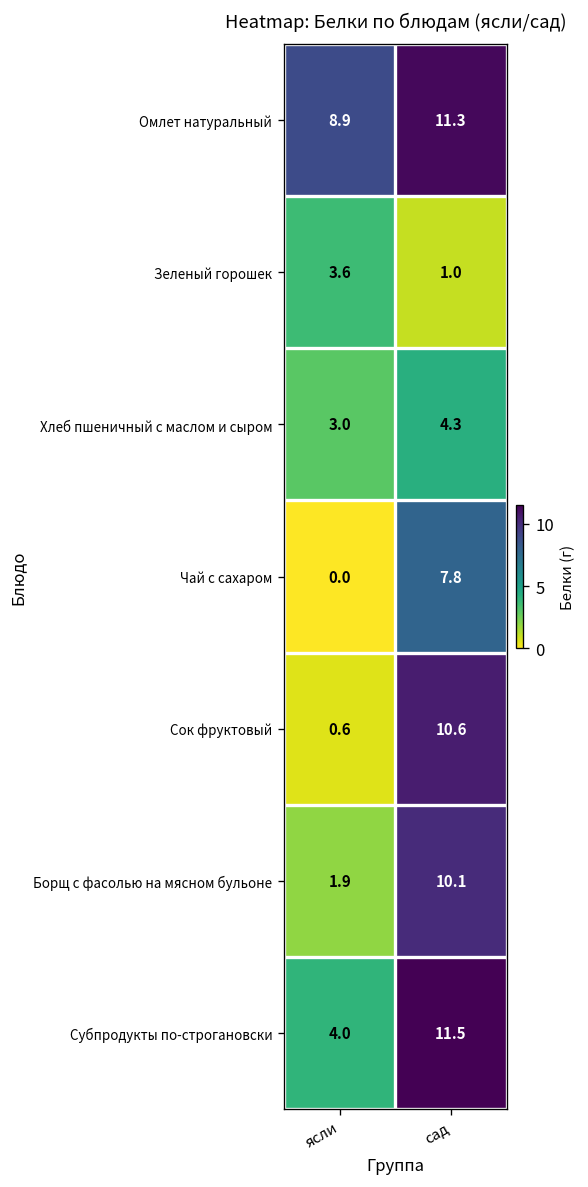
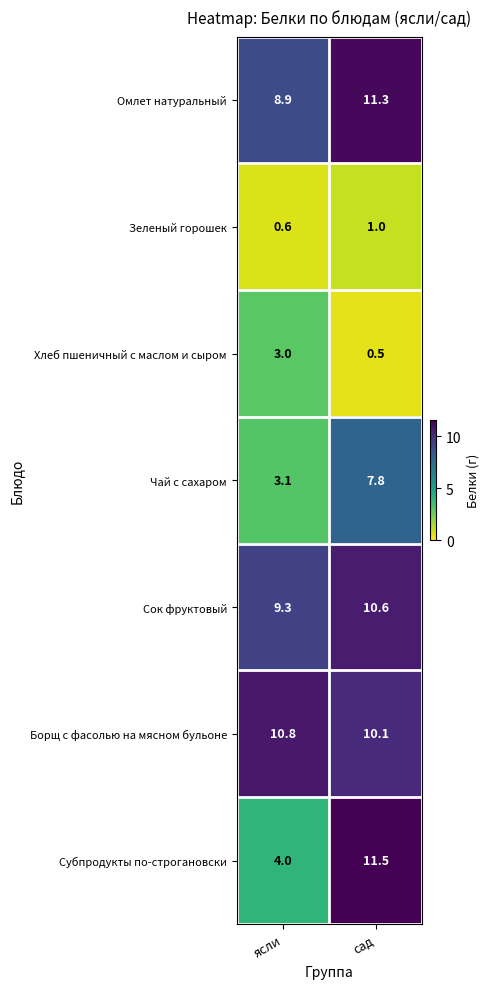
Зеленый горошек, ясли: 3.6 -> 0.6
Хлеб пшеничный с маслом и сыром, сад: 4.3 -> 0.5
Чай с сахаром, ясли: 0.0 -> 3.1
Сок фруктовый, ясли: 0.6 -> 9.3
Борщ с фасолью на мясном бульоне, ясли: 1.9 -> 10.8
